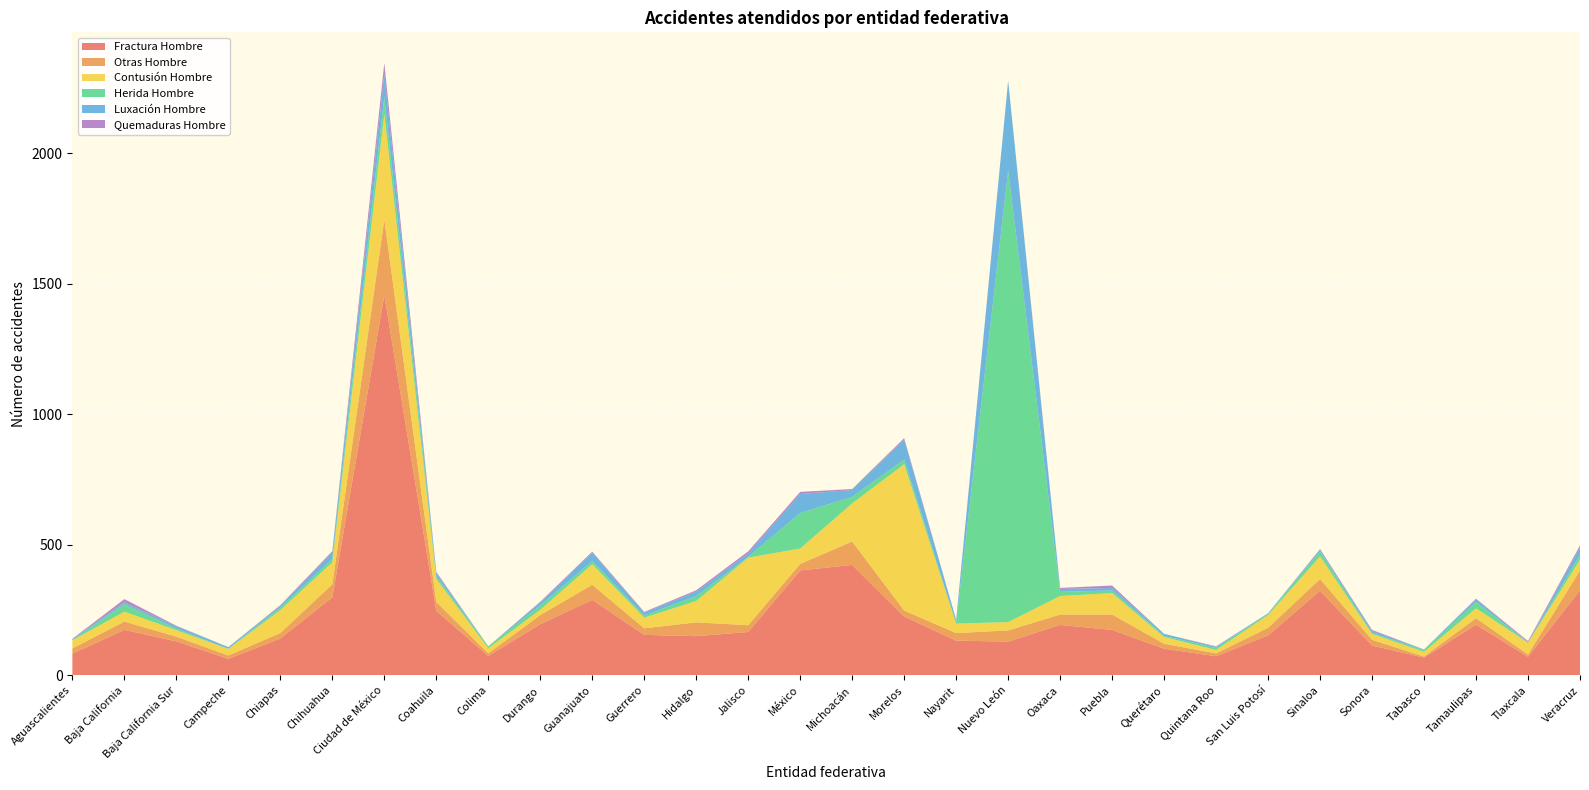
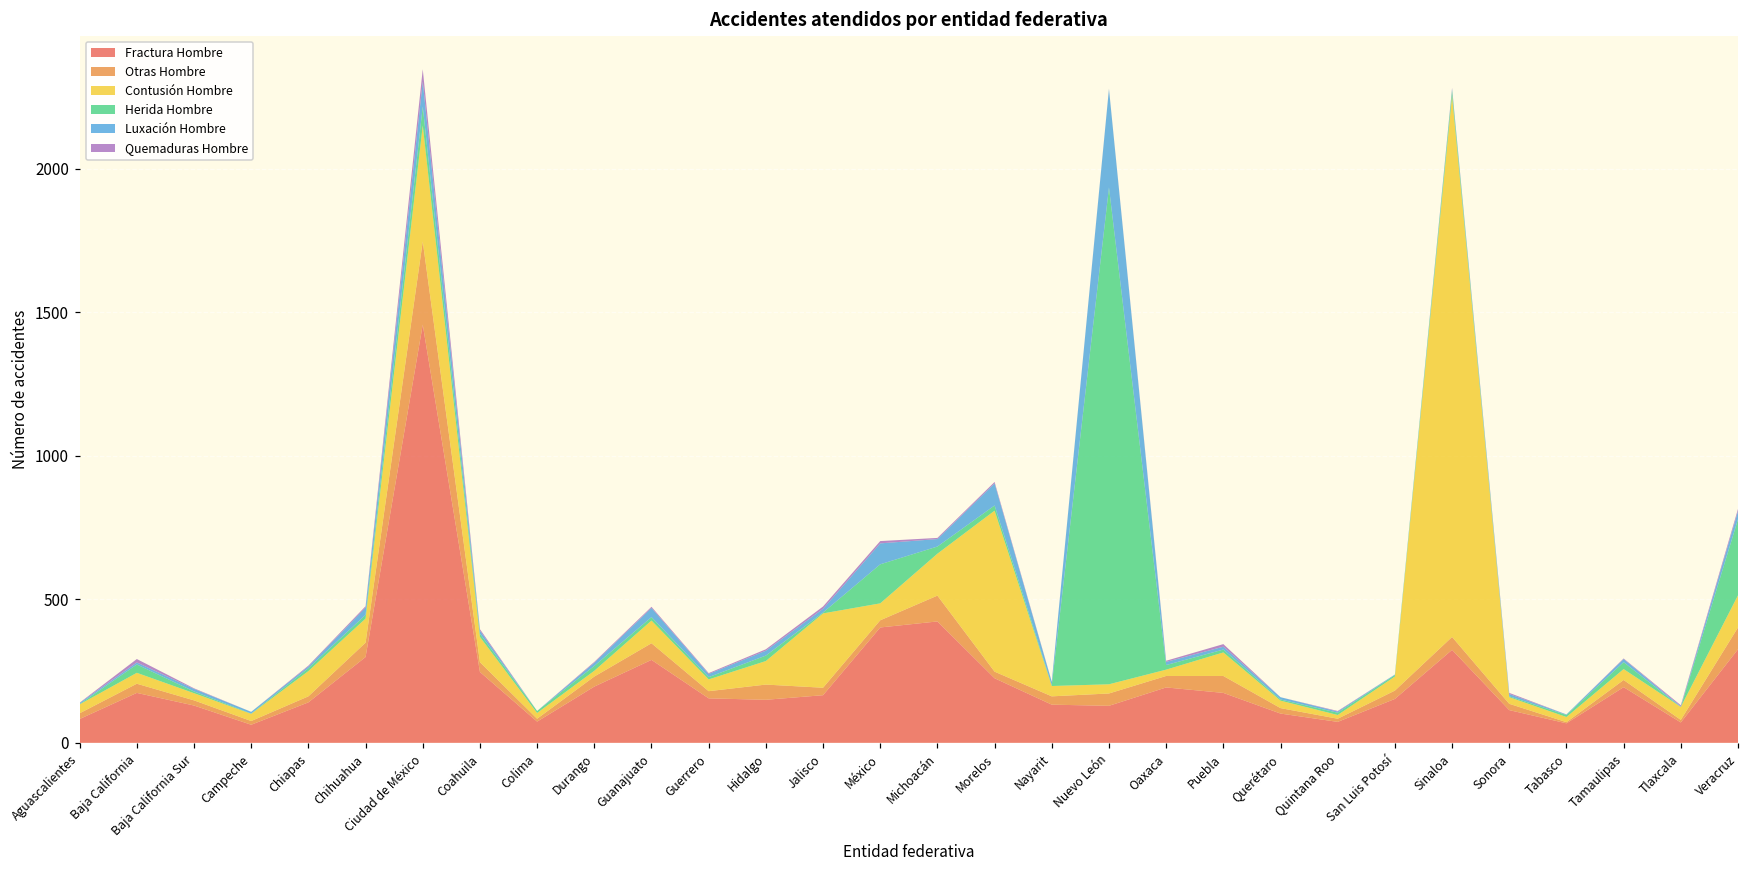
Contusión Hombre, Oaxaca: 70 -> 20
Contusión Hombre, Sinaloa: 90 -> 1890
Contusión Hombre, Veracruz: 40 -> 110
Herida Hombre, Veracruz: 20 -> 270
